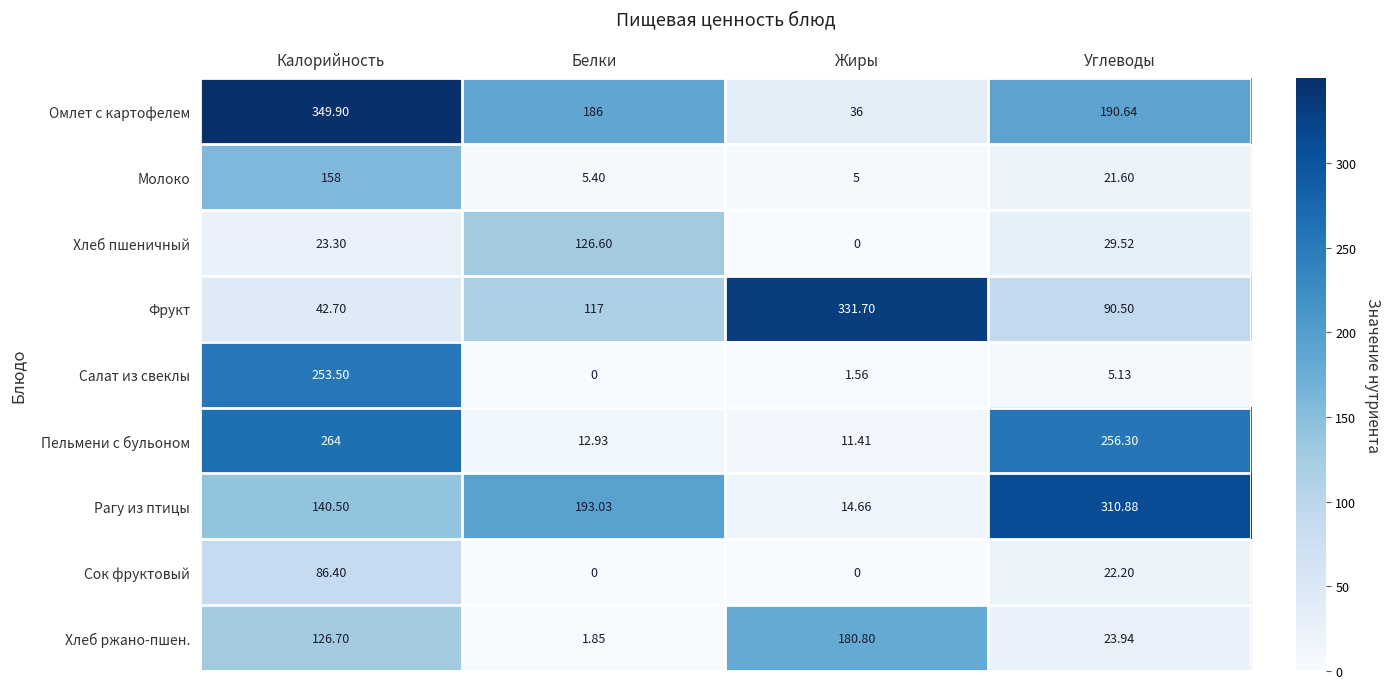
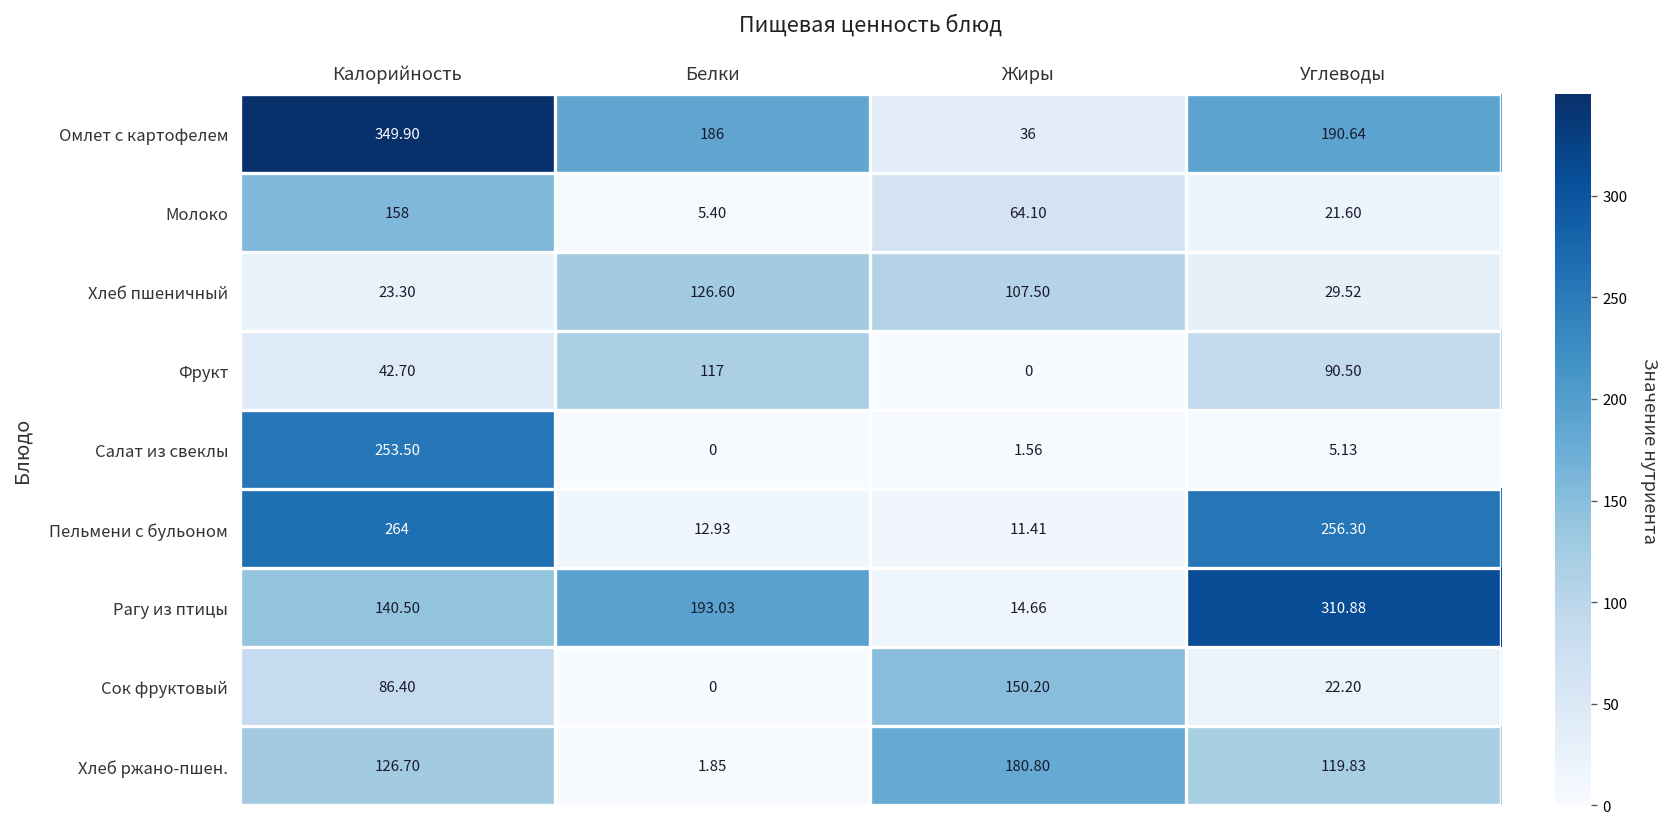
Молоко, Жиры: 5 -> 64.10
Хлеб пшеничный, Жиры: 0 -> 107.50
Фрукт, Жиры: 331.70 -> 0
Сок фруктовый, Жиры: 0 -> 150.20
Хлеб ржано-пшен., Углеводы: 23.94 -> 119.83
